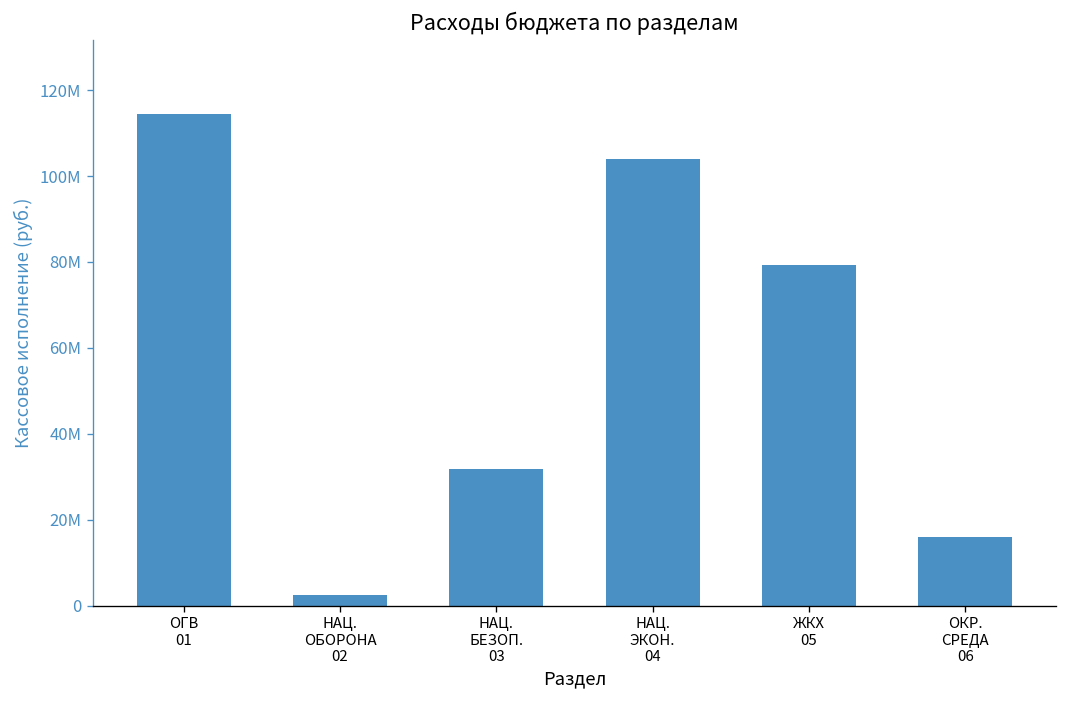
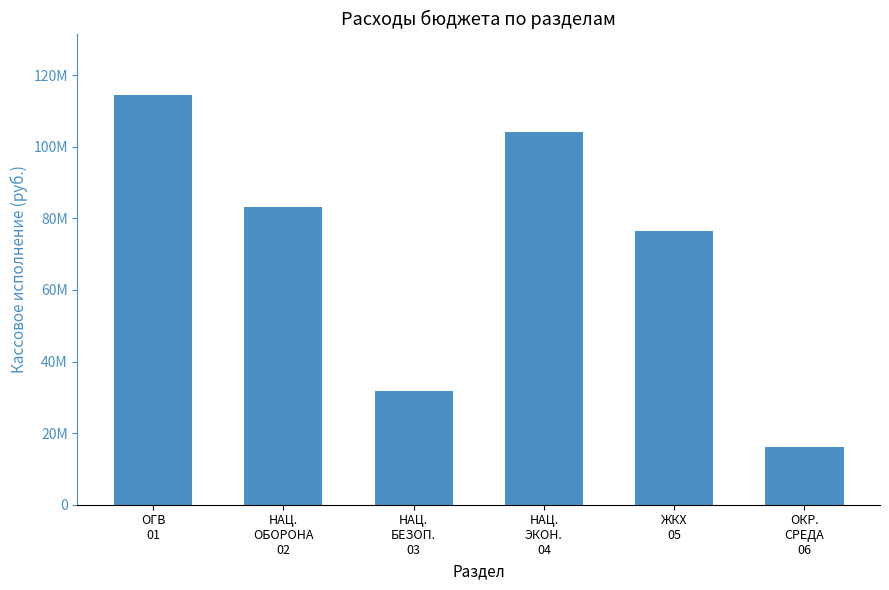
НАЦ. ОБОРОНА 02: 2000000 -> 83000000
ЖКХ 05: 79000000 -> 76000000
